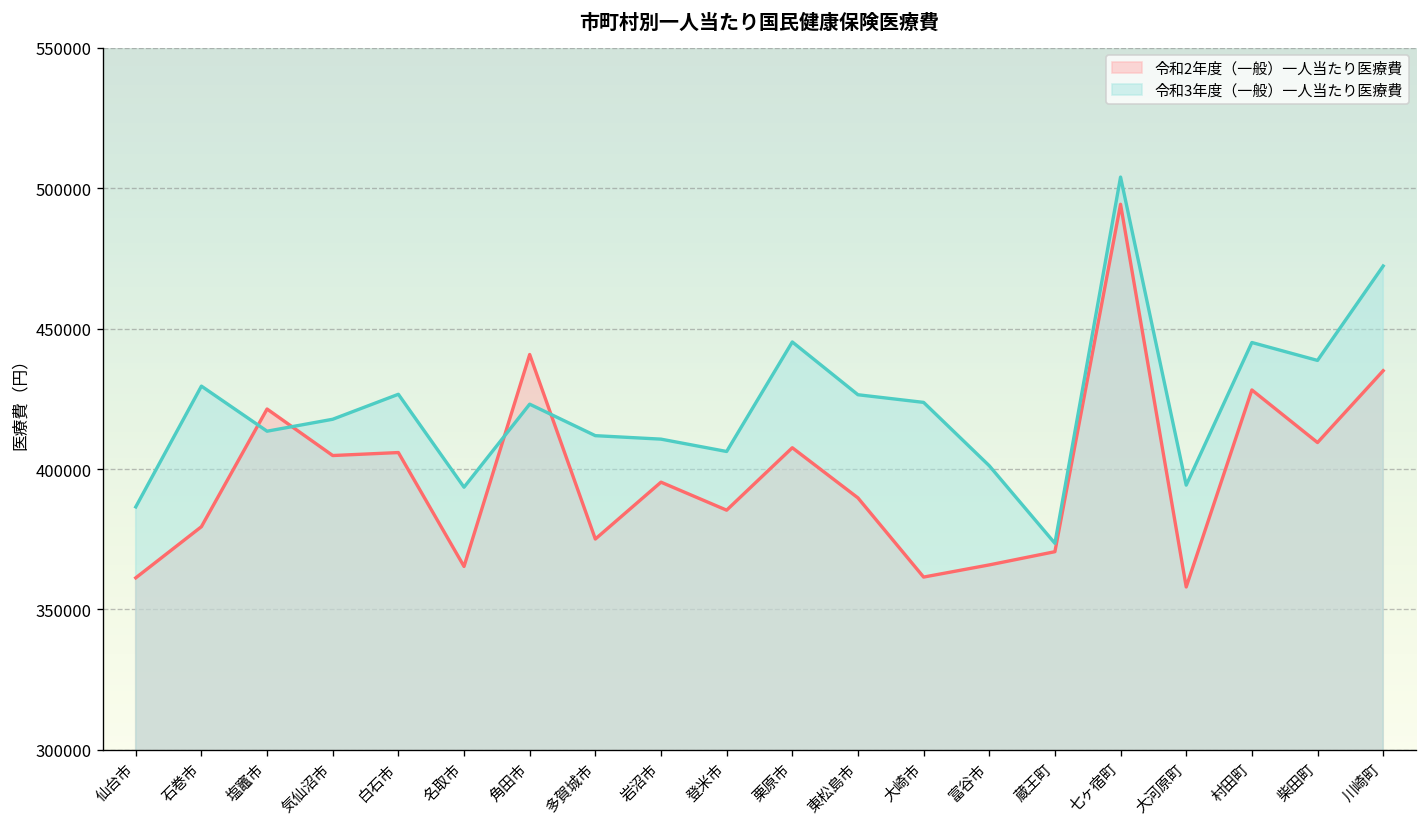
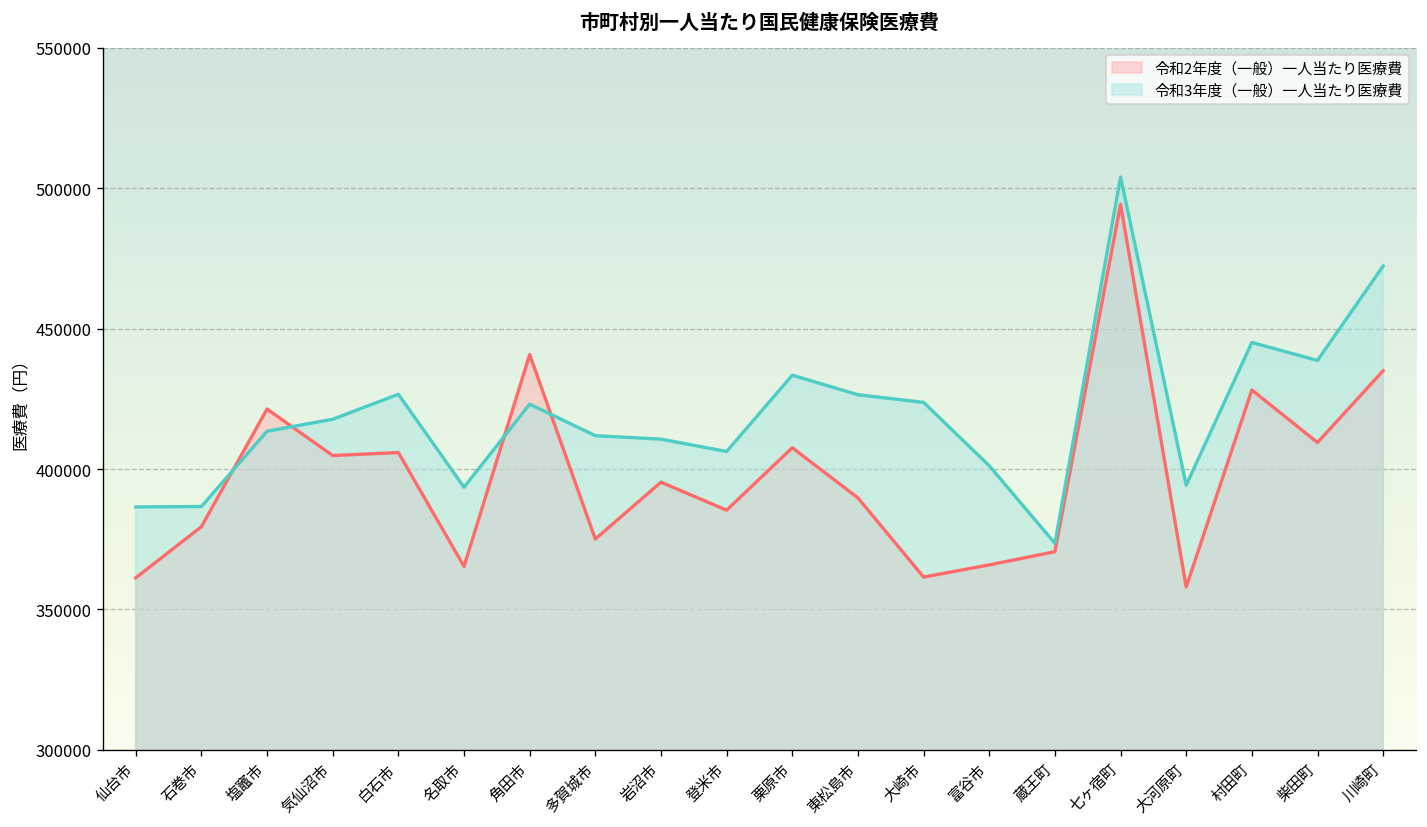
令和3年度（一般）一人当たり医療費, 石巻市: 430000 -> 387000
令和3年度（一般）一人当たり医療費, 栗原市: 445000 -> 433000
